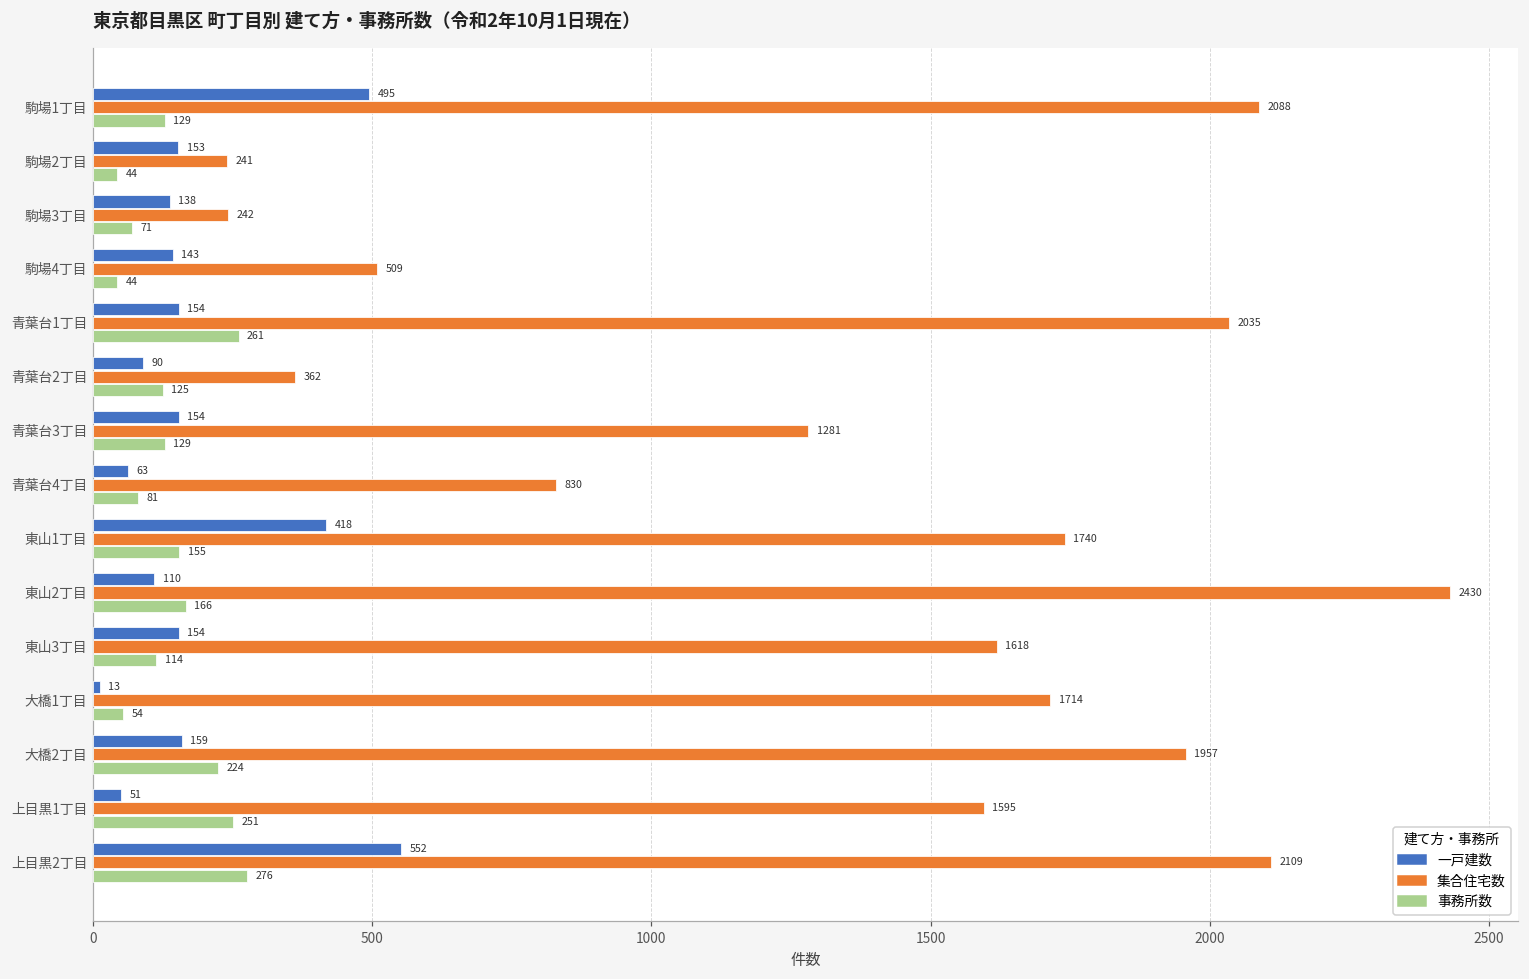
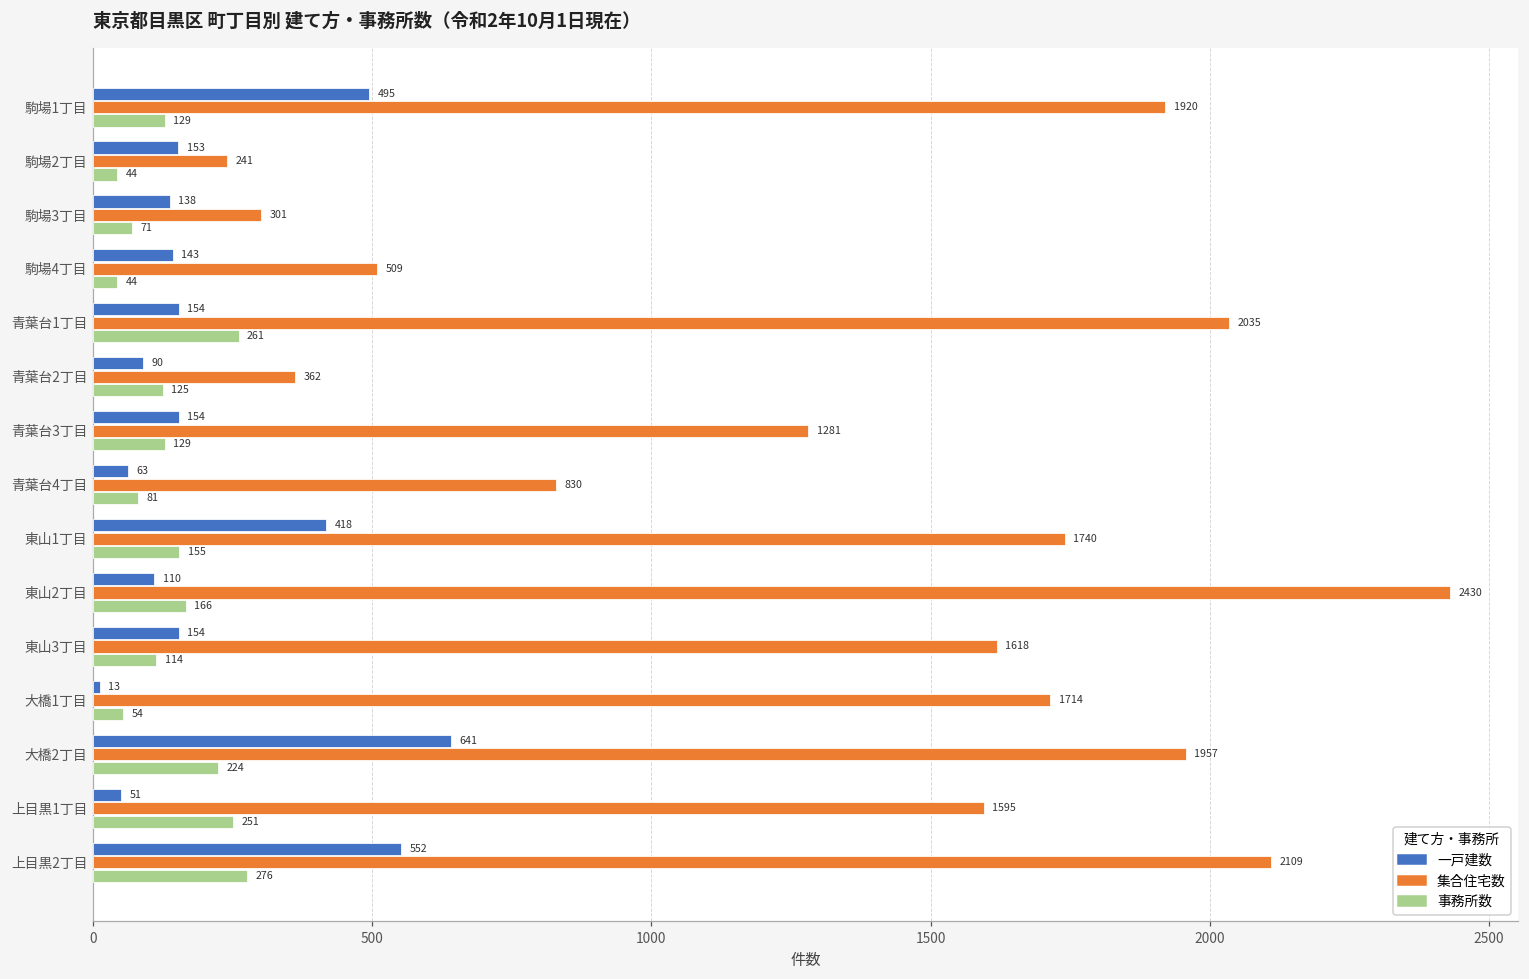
集合住宅数, 駒場1丁目: 2088 -> 1920
集合住宅数, 駒場3丁目: 242 -> 301
一戸建数, 大橋2丁目: 159 -> 641
